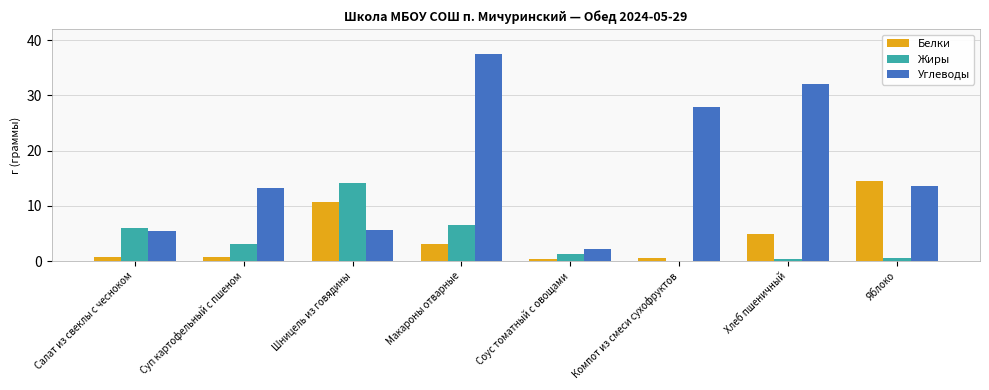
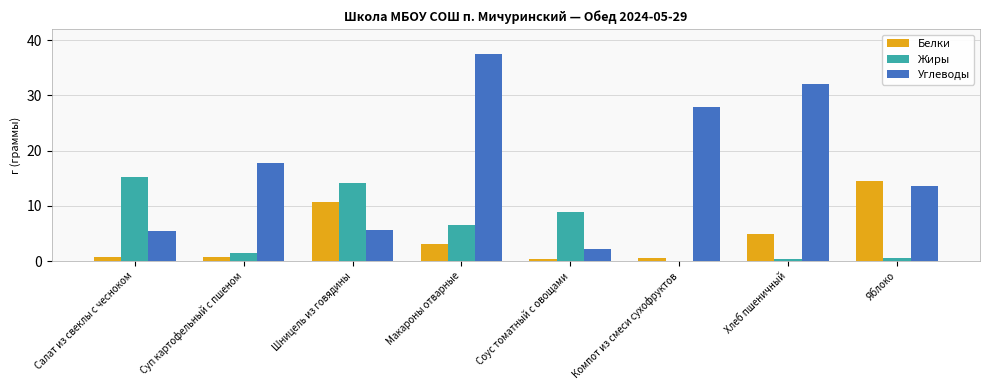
Жиры, Салат из свеклы с чесноком: 6 -> 15
Жиры, Суп картофельный с пшеном: 3 -> 1
Углеводы, Суп картофельный с пшеном: 13 -> 18
Жиры, Соус томатный с овощами: 1 -> 9
